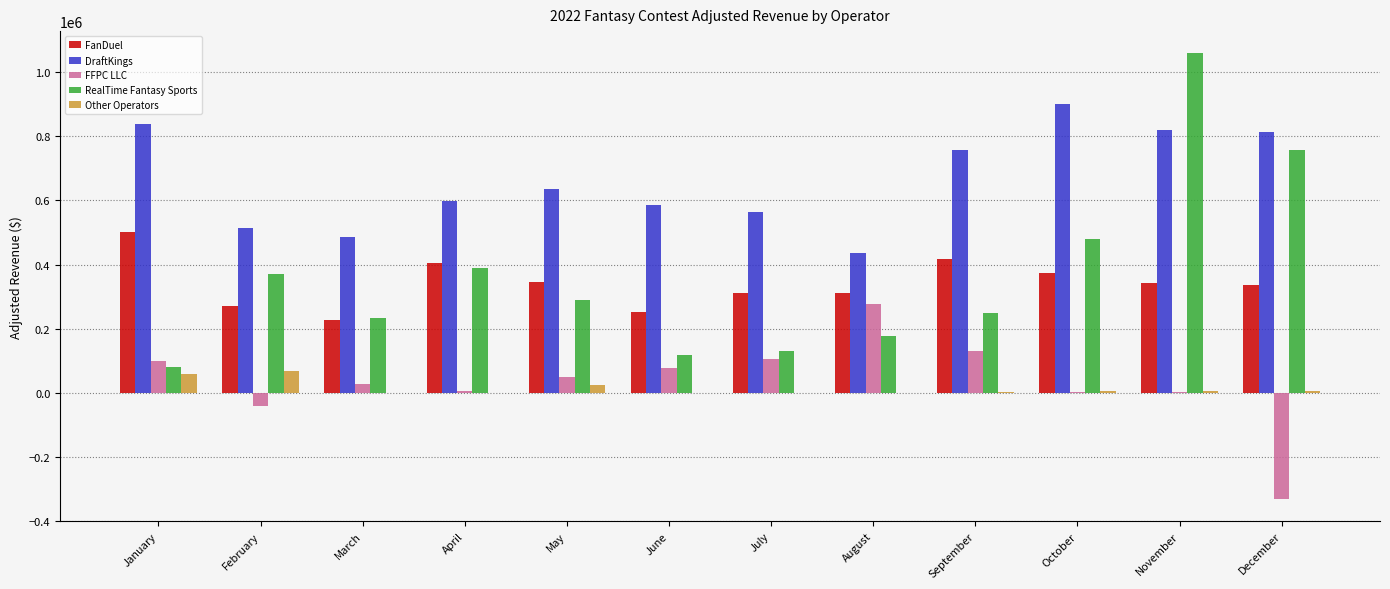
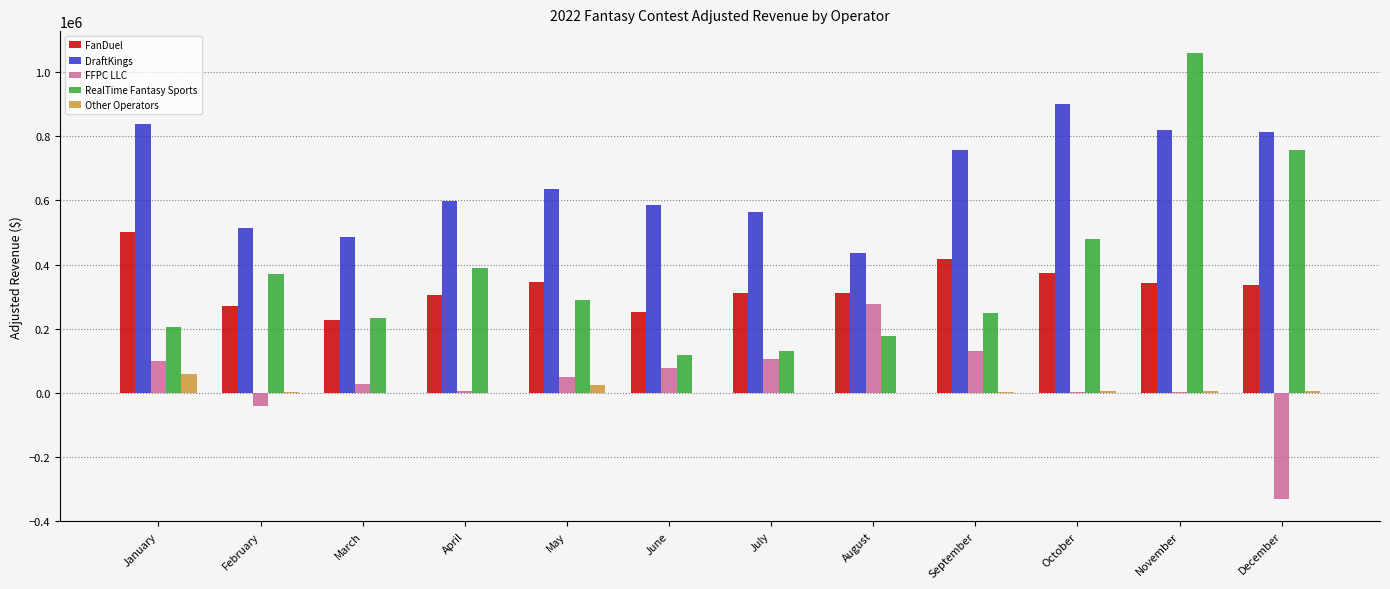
RealTime Fantasy Sports, January: 80000 -> 210000
Other Operators, February: 70000 -> 0
FanDuel, April: 400000 -> 310000
